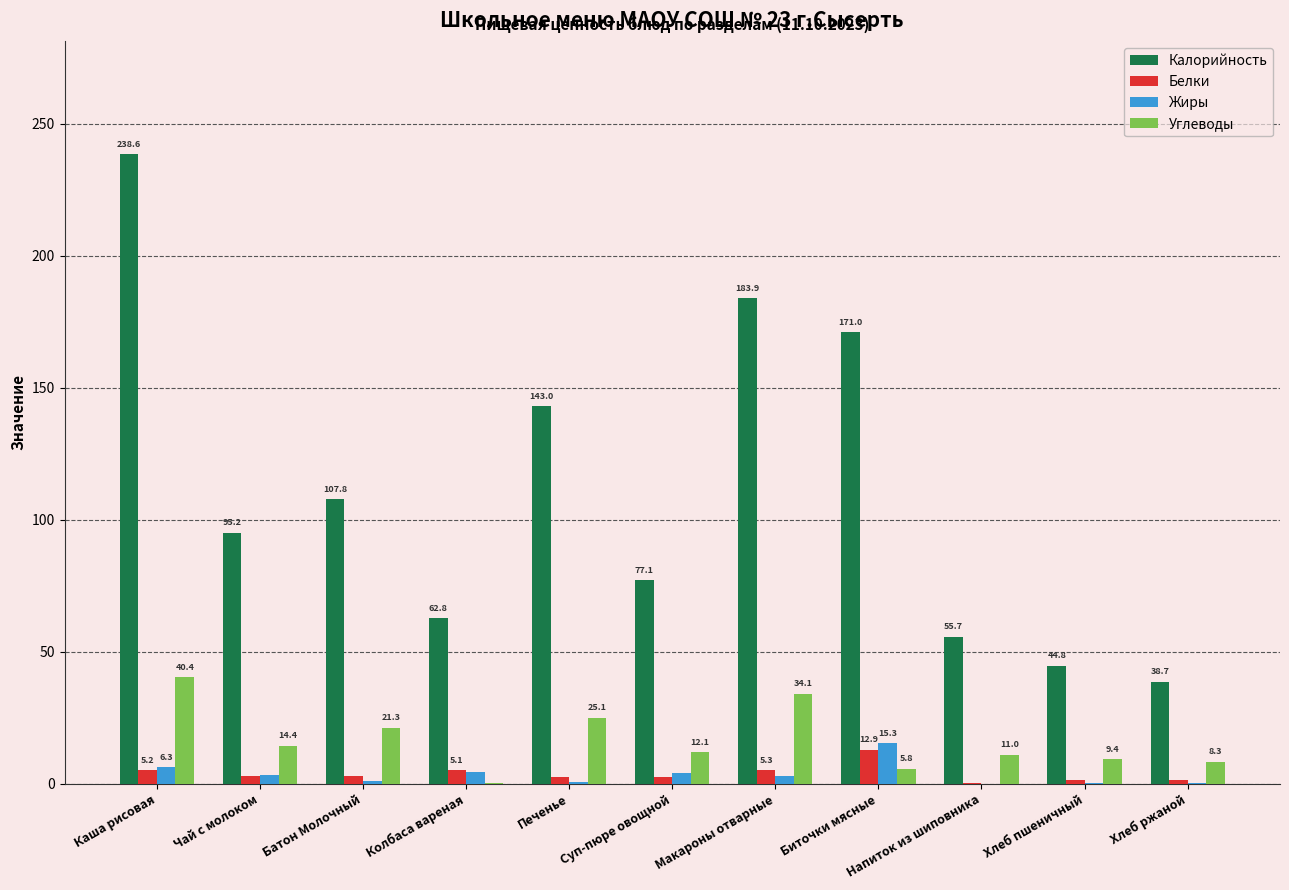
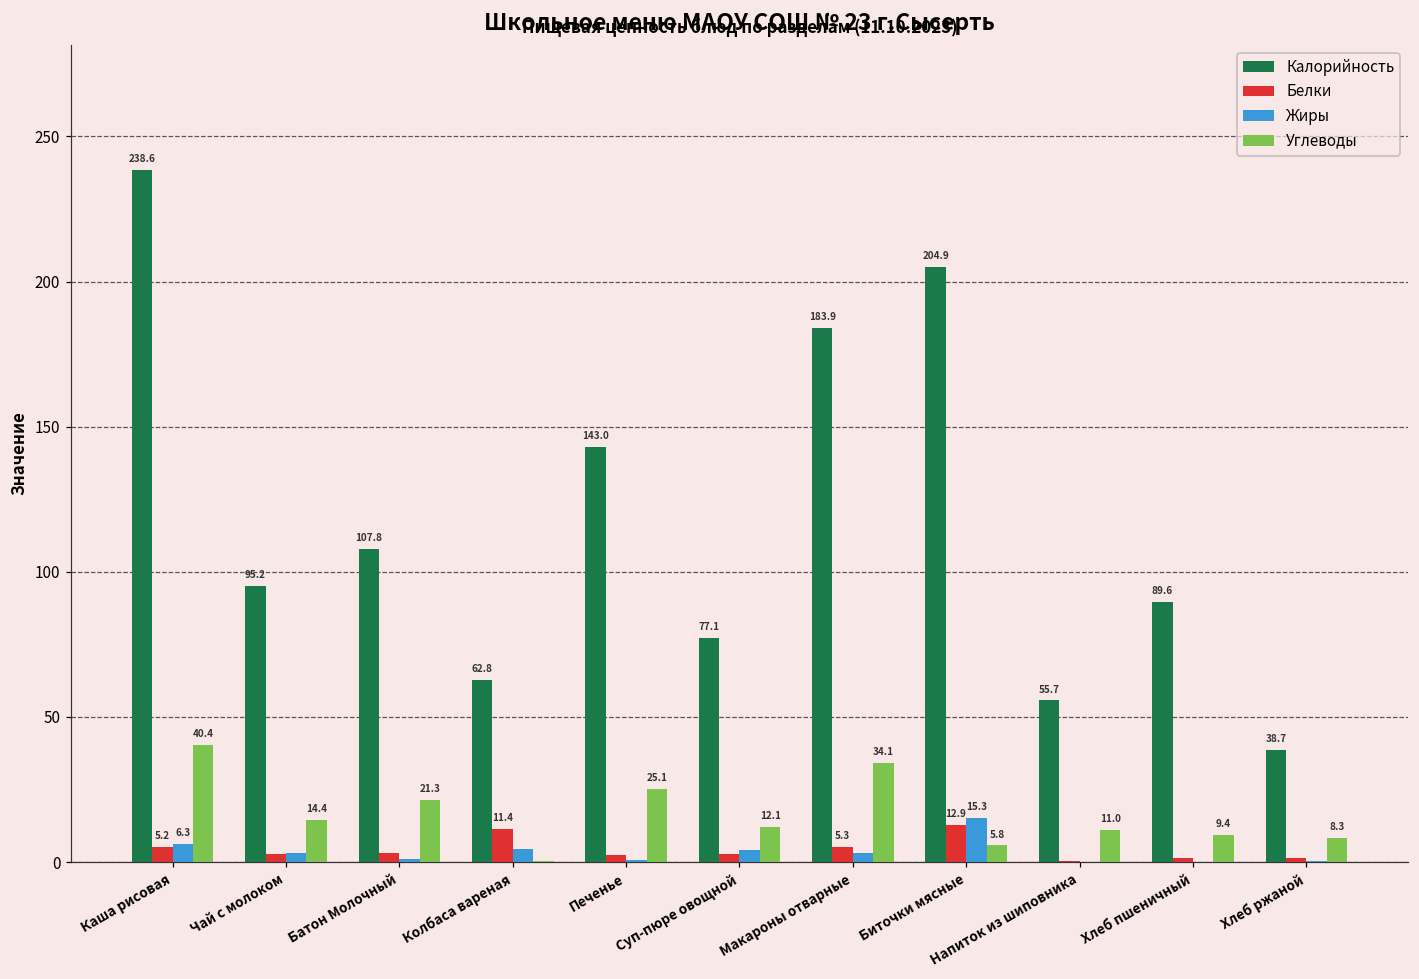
Белки, Колбаса вареная: 5.1 -> 11.4
Калорийность, Биточки мясные: 171.0 -> 204.9
Калорийность, Хлеб пшеничный: 44.8 -> 89.6
